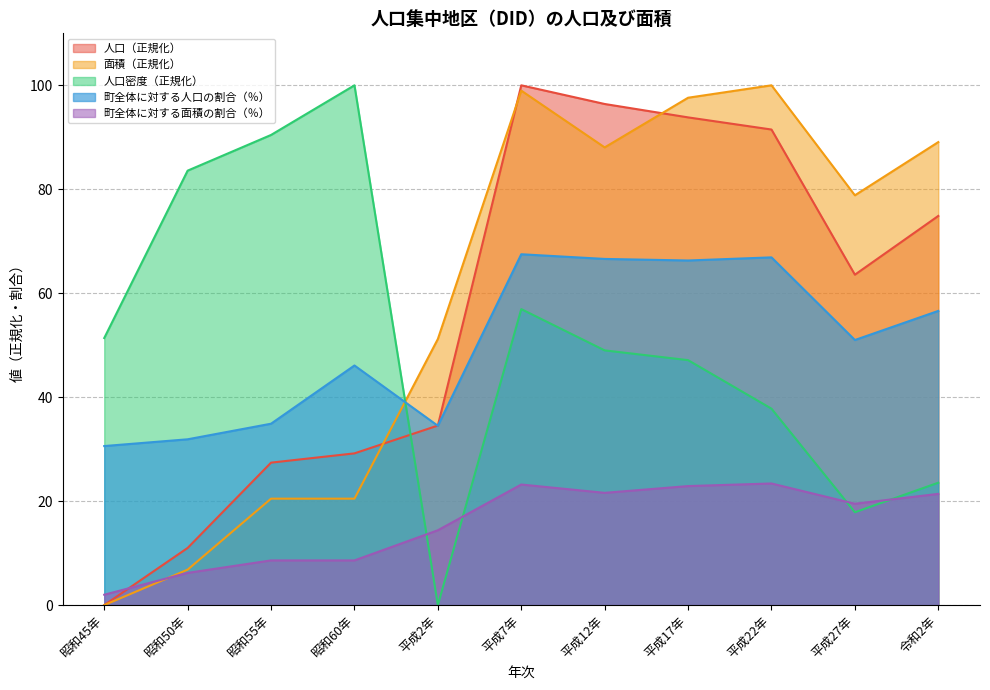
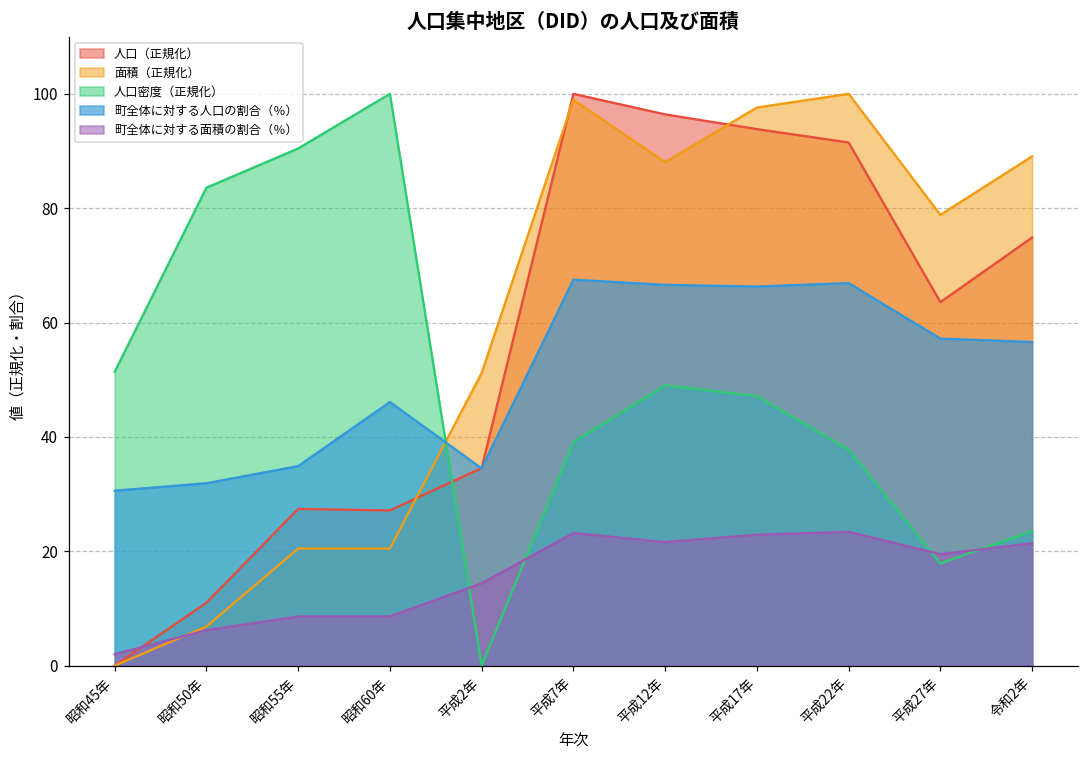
人口（正規化）, 昭和60年: 29 -> 27
人口密度（正規化）, 平成7年: 57 -> 39
町全体に対する人口の割合（％）, 平成27年: 51 -> 57
